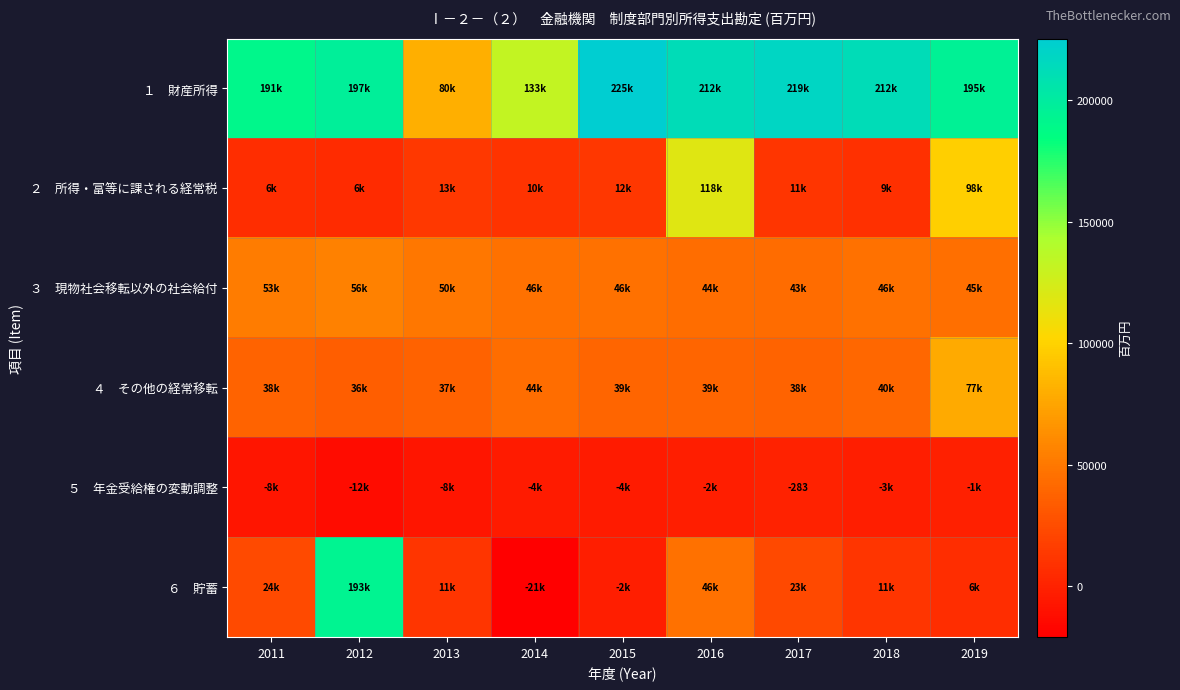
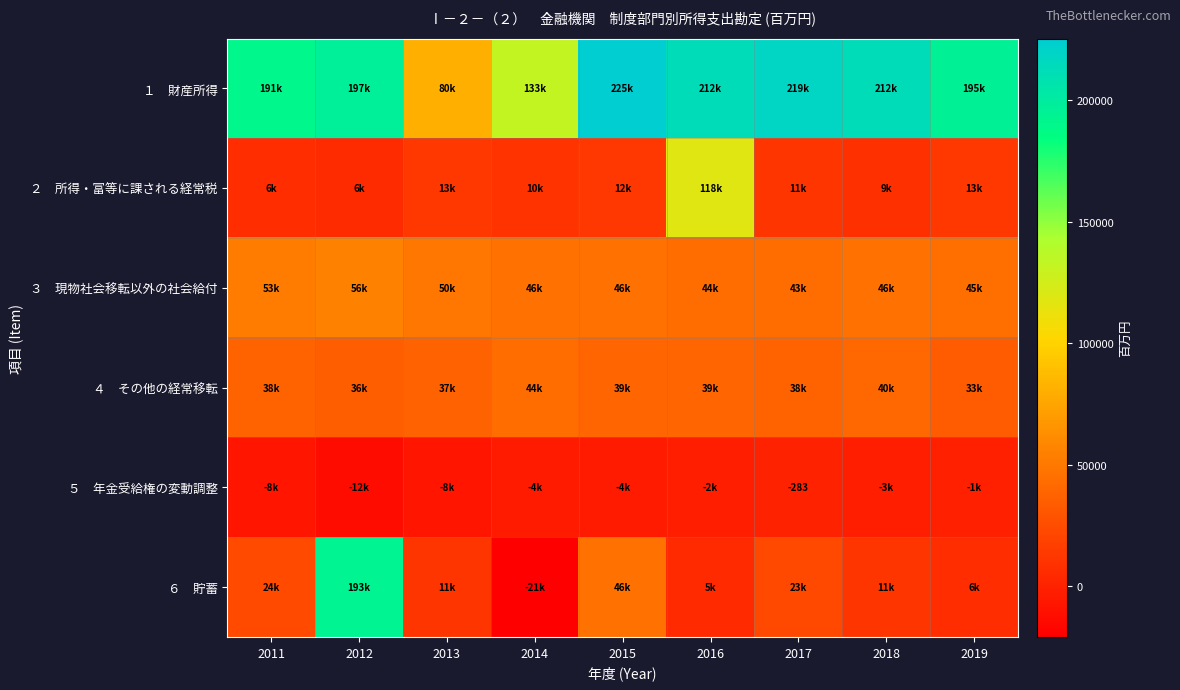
２ 所得・富等に課される経常税, 2019: 98k -> 13k
４ その他の経常移転, 2019: 77k -> 33k
６ 貯蓄, 2015: -2k -> 46k
６ 貯蓄, 2016: 46k -> 5k
